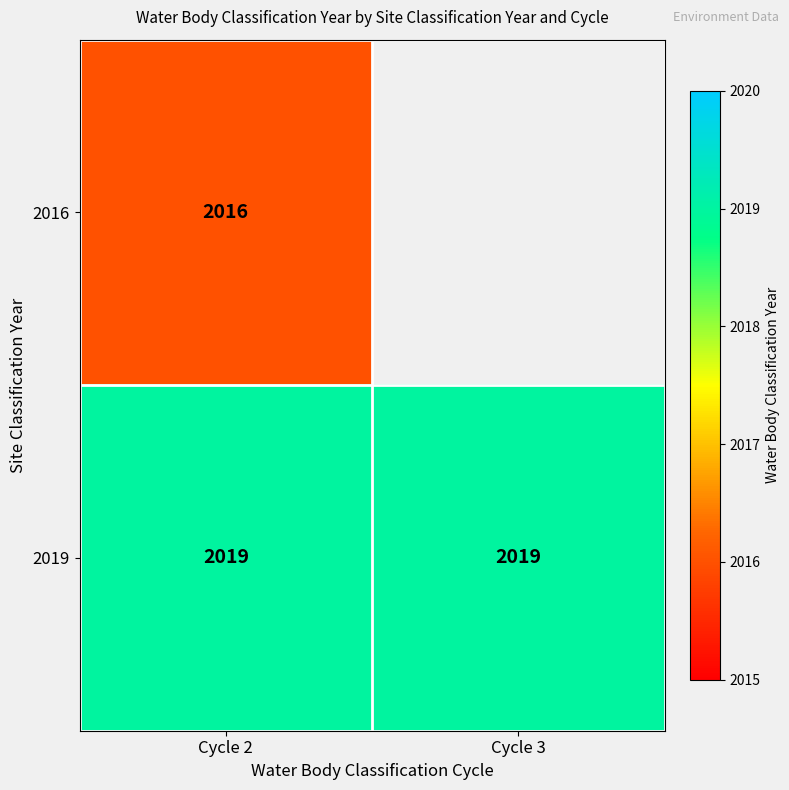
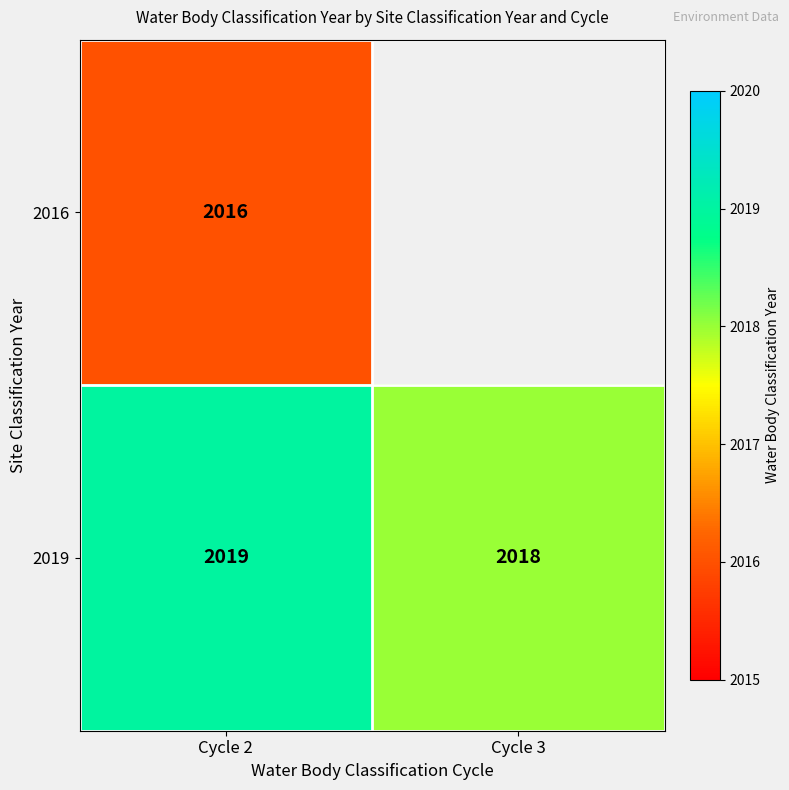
2019, Cycle 3: 2019 -> 2018
